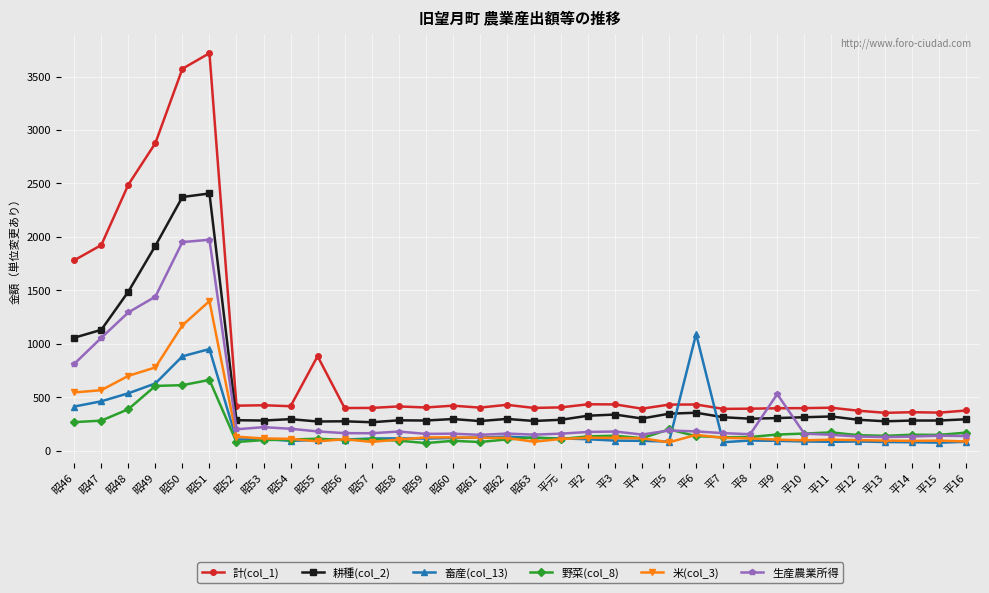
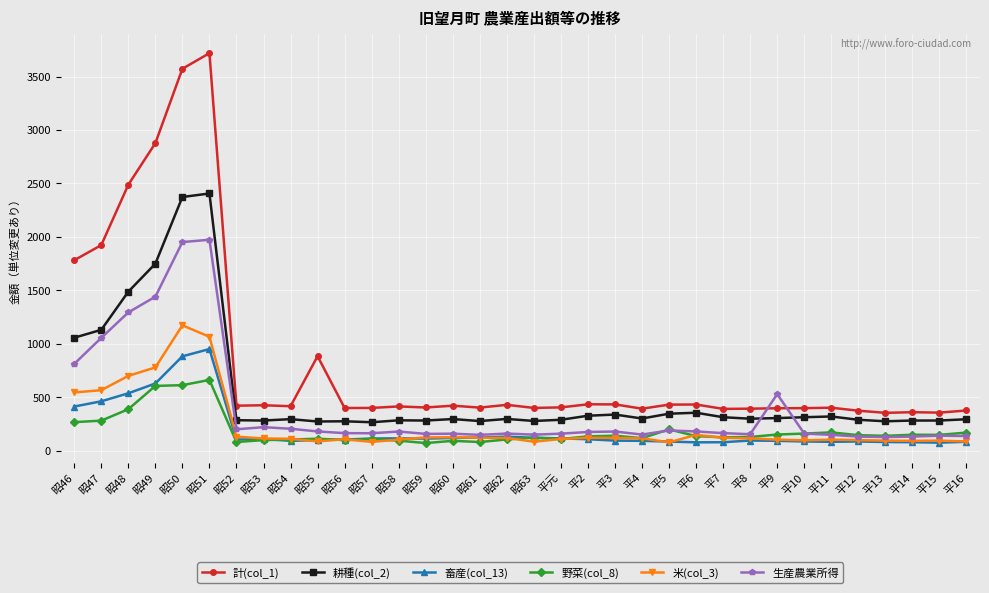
耕種(col_2), 昭49: 1920 -> 1750
米(col_3), 昭51: 1400 -> 1070
畜産(col_13), 平6: 1090 -> 80
